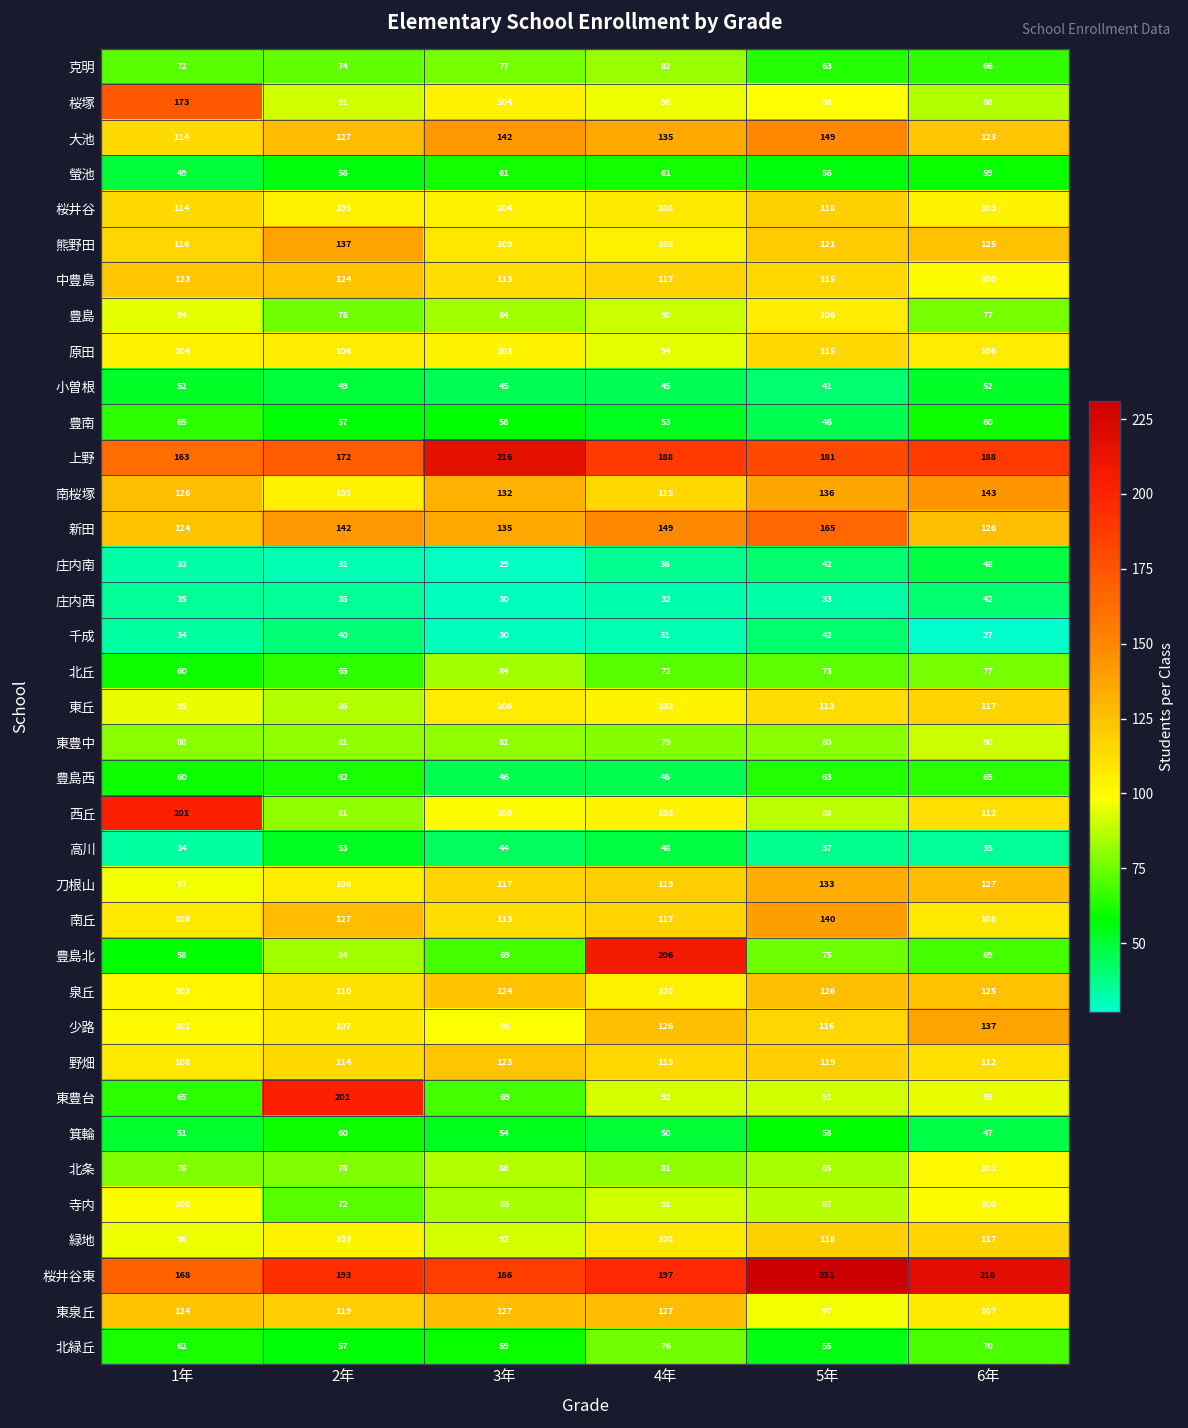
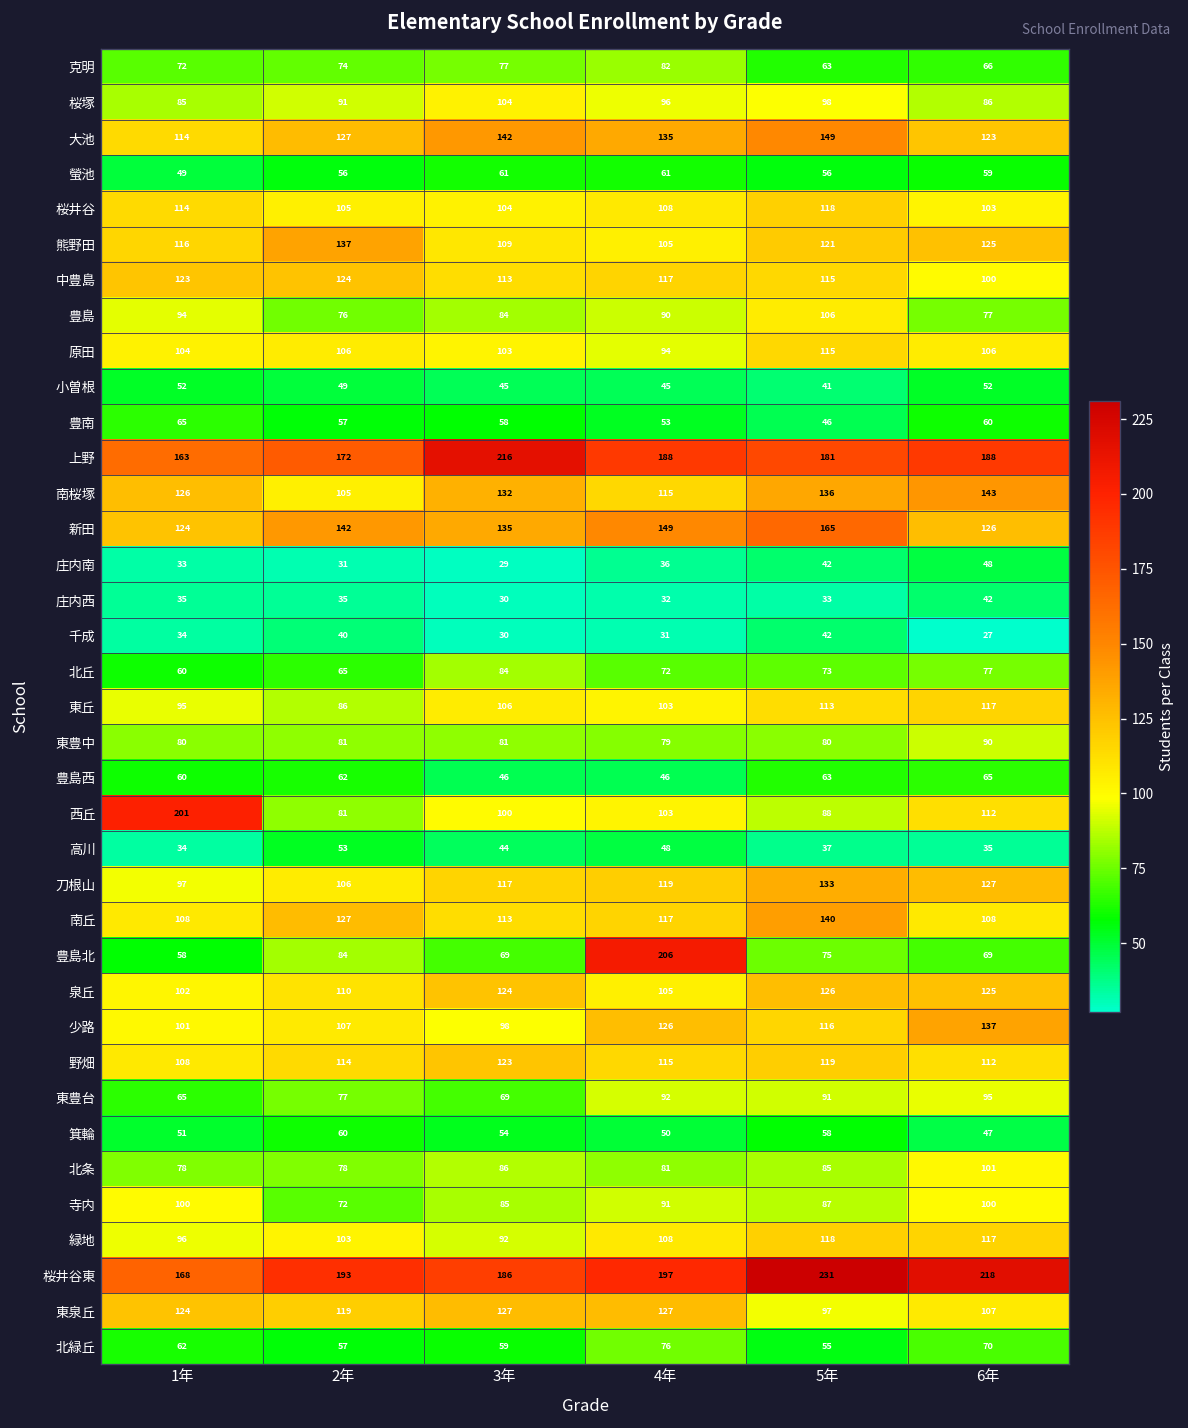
桜塚, 1年: 173 -> 85
東豊台, 2年: 201 -> 77
